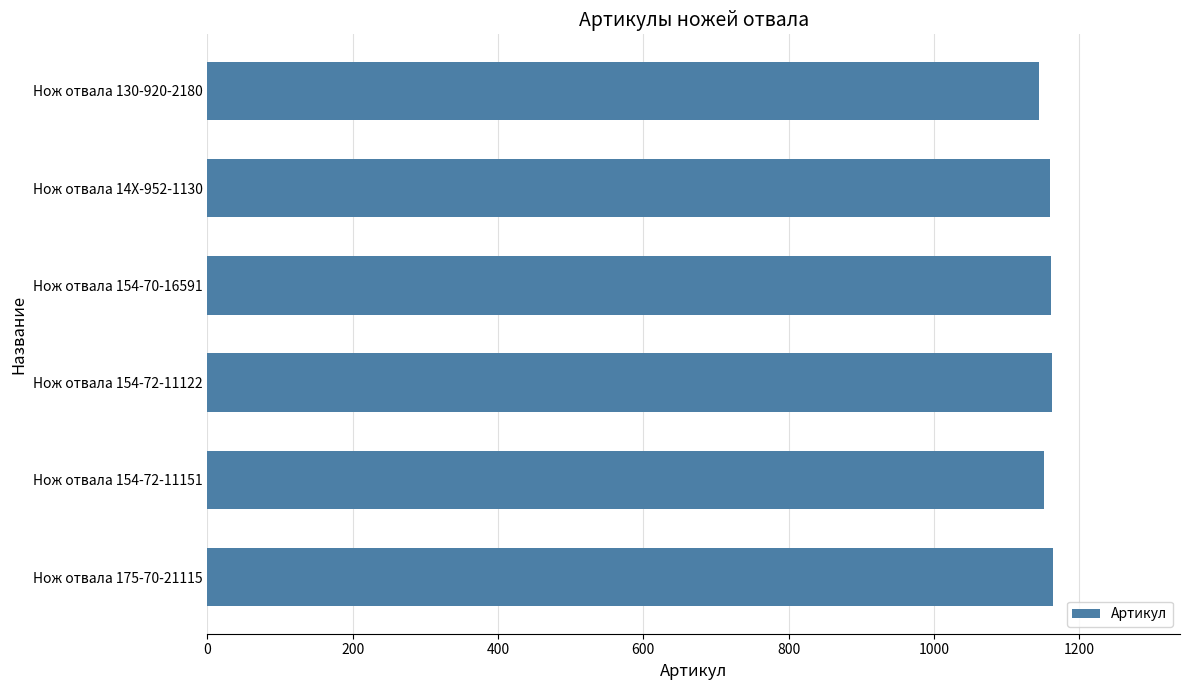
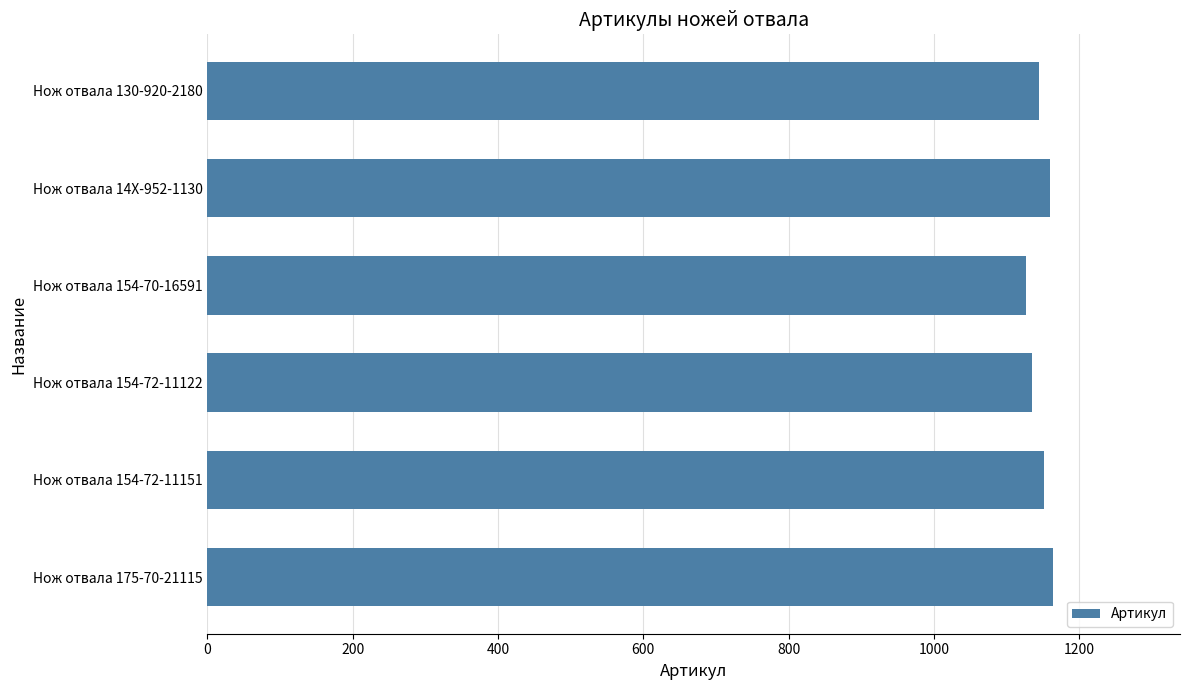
Нож отвала 154-70-16591: 1160 -> 1130
Нож отвала 154-72-11122: 1160 -> 1140
